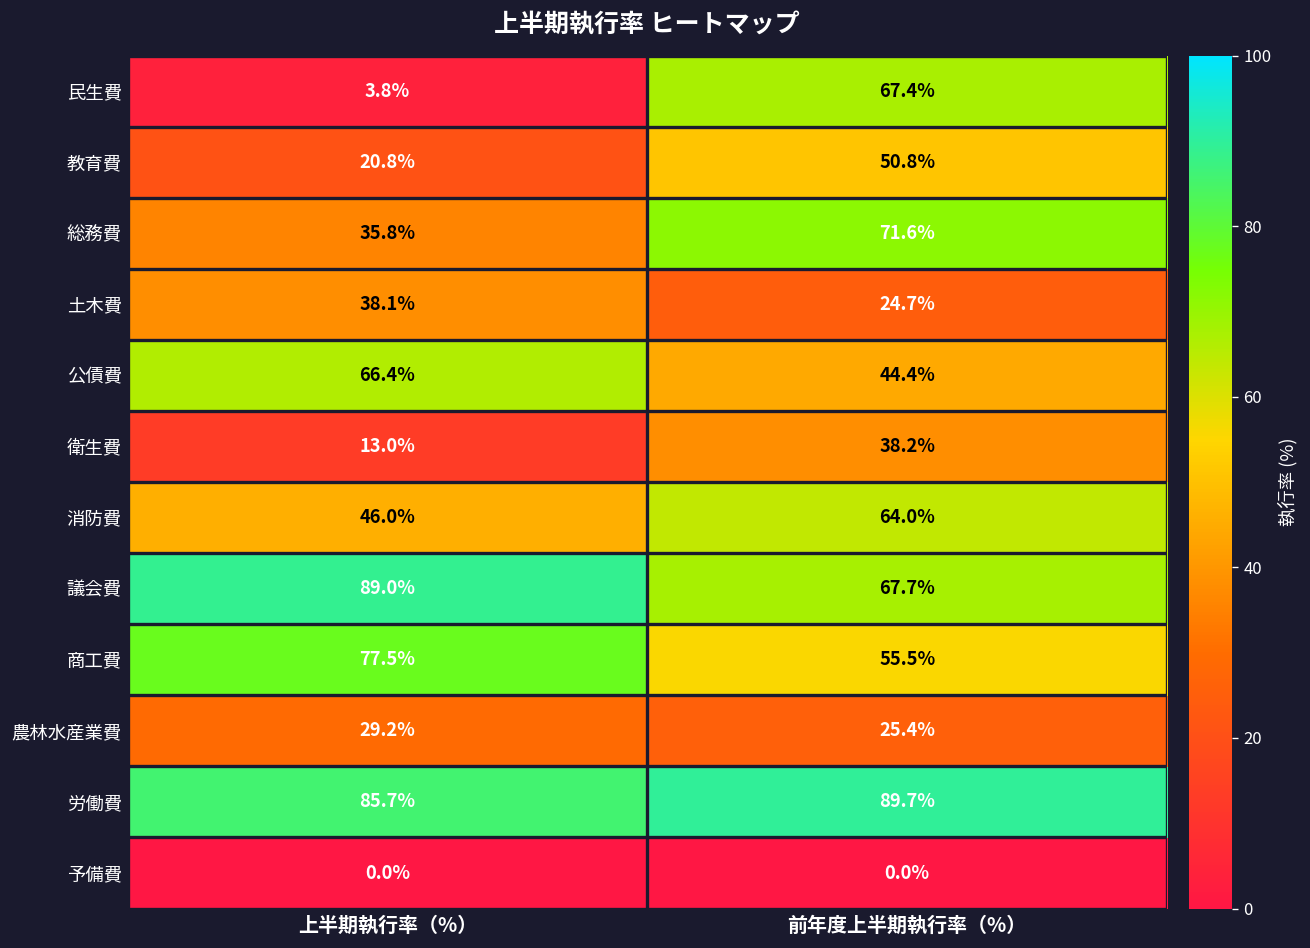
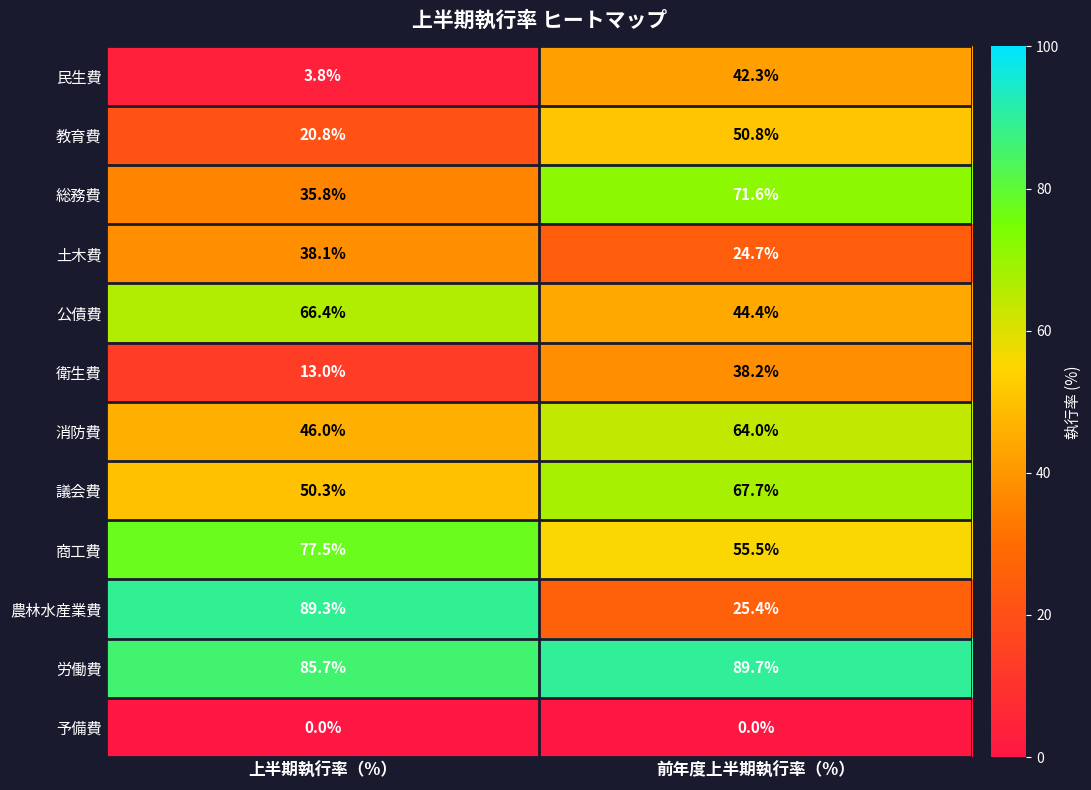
民生費, 前年度上半期執行率（%）: 67.4% -> 42.3%
議会費, 上半期執行率（%）: 89.0% -> 50.3%
農林水産業費, 上半期執行率（%）: 29.2% -> 89.3%
